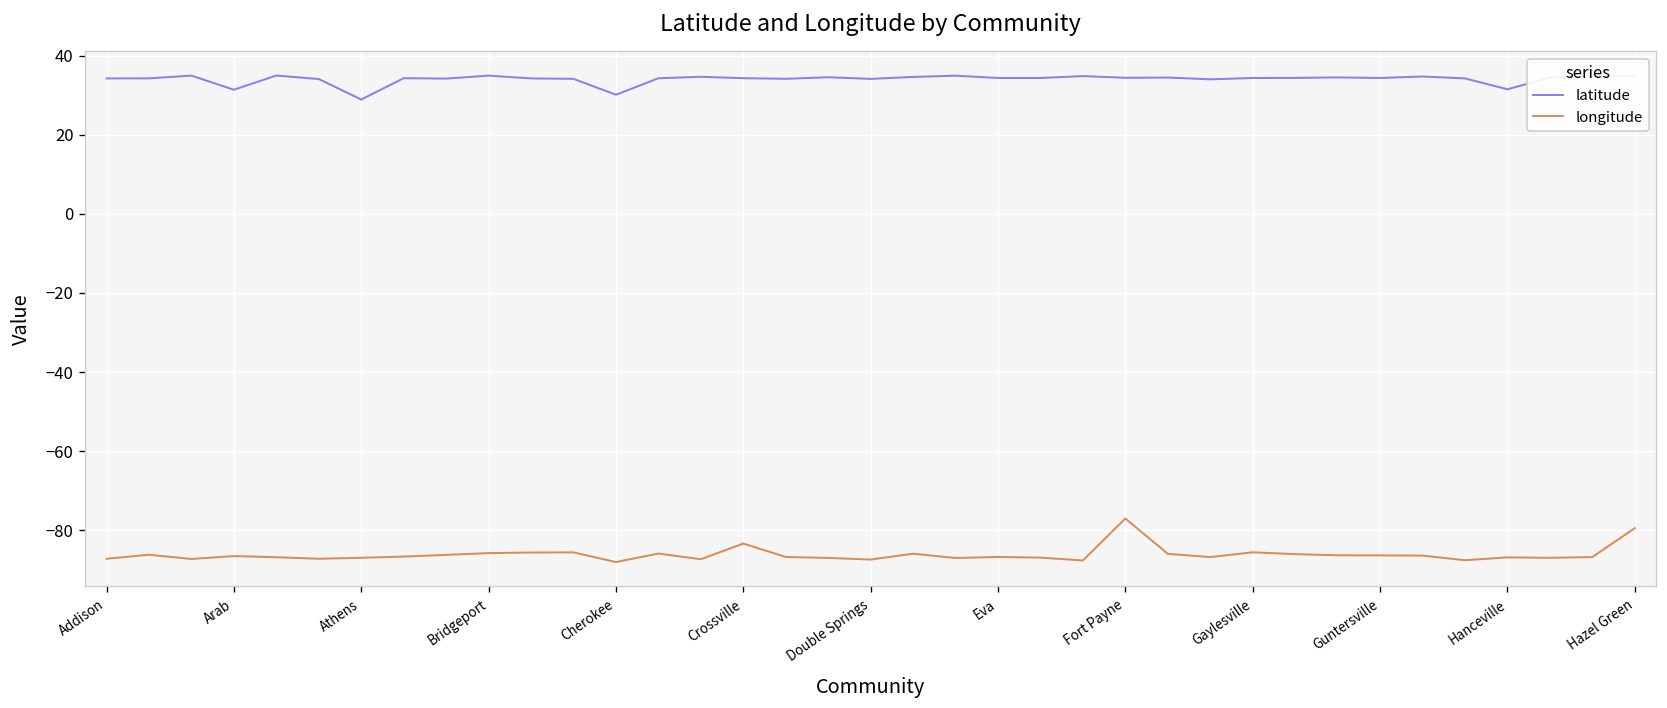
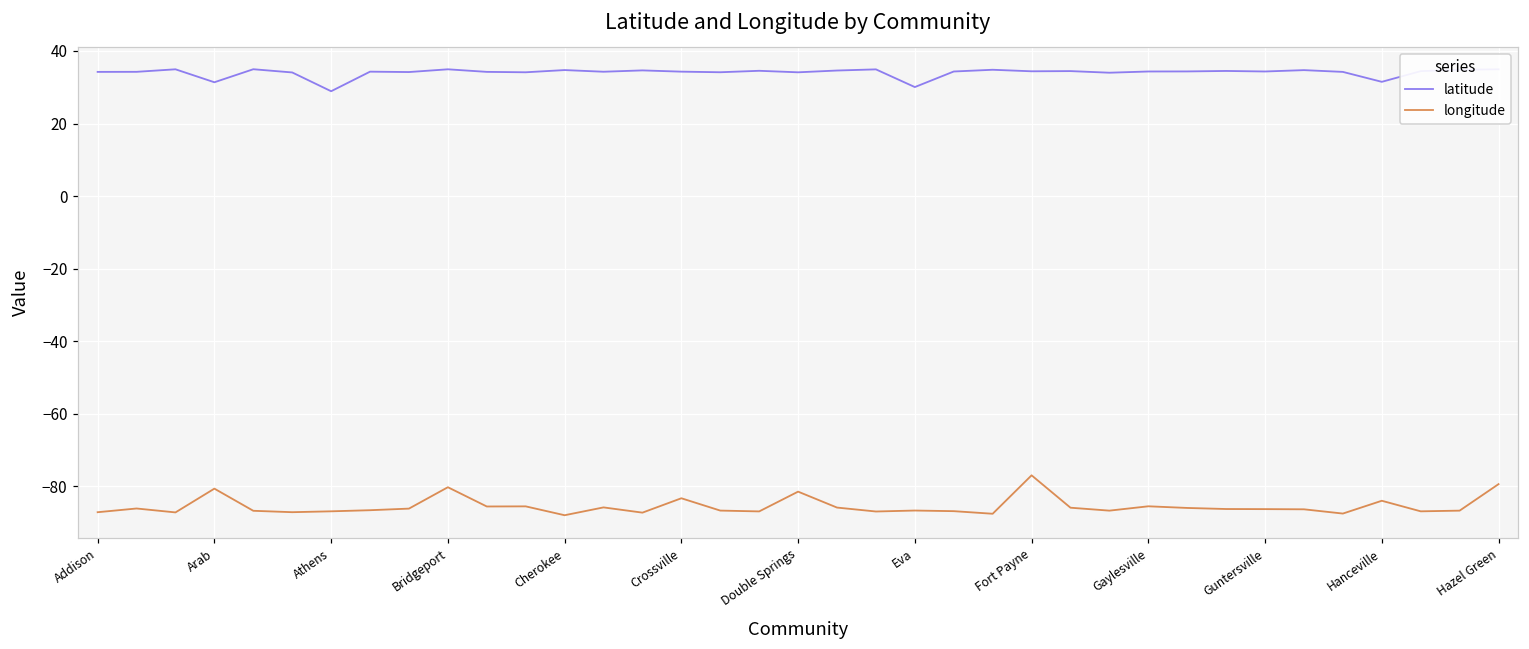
longitude, Arab: -87 -> -81
longitude, Bridgeport: -86 -> -80
latitude, Cherokee: 30 -> 35
longitude, Double Springs: -87 -> -82
latitude, Eva: 34 -> 30
longitude, Hanceville: -87 -> -84
